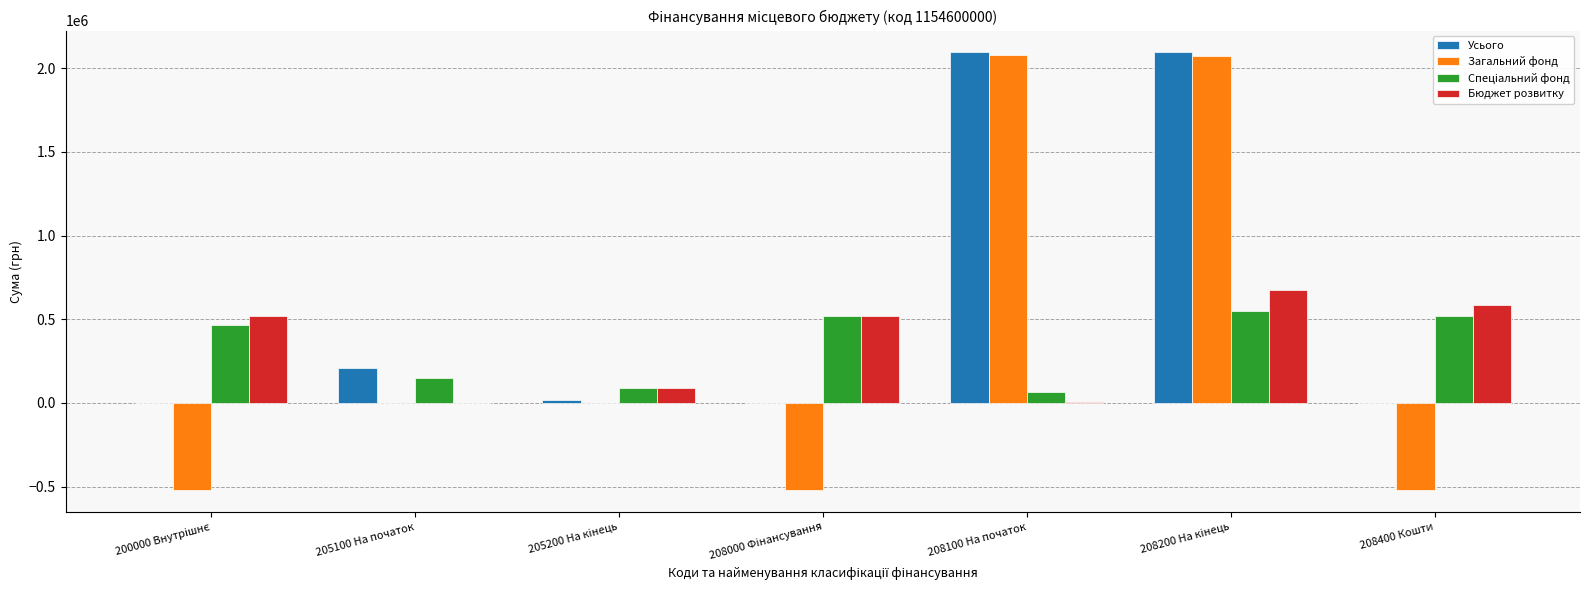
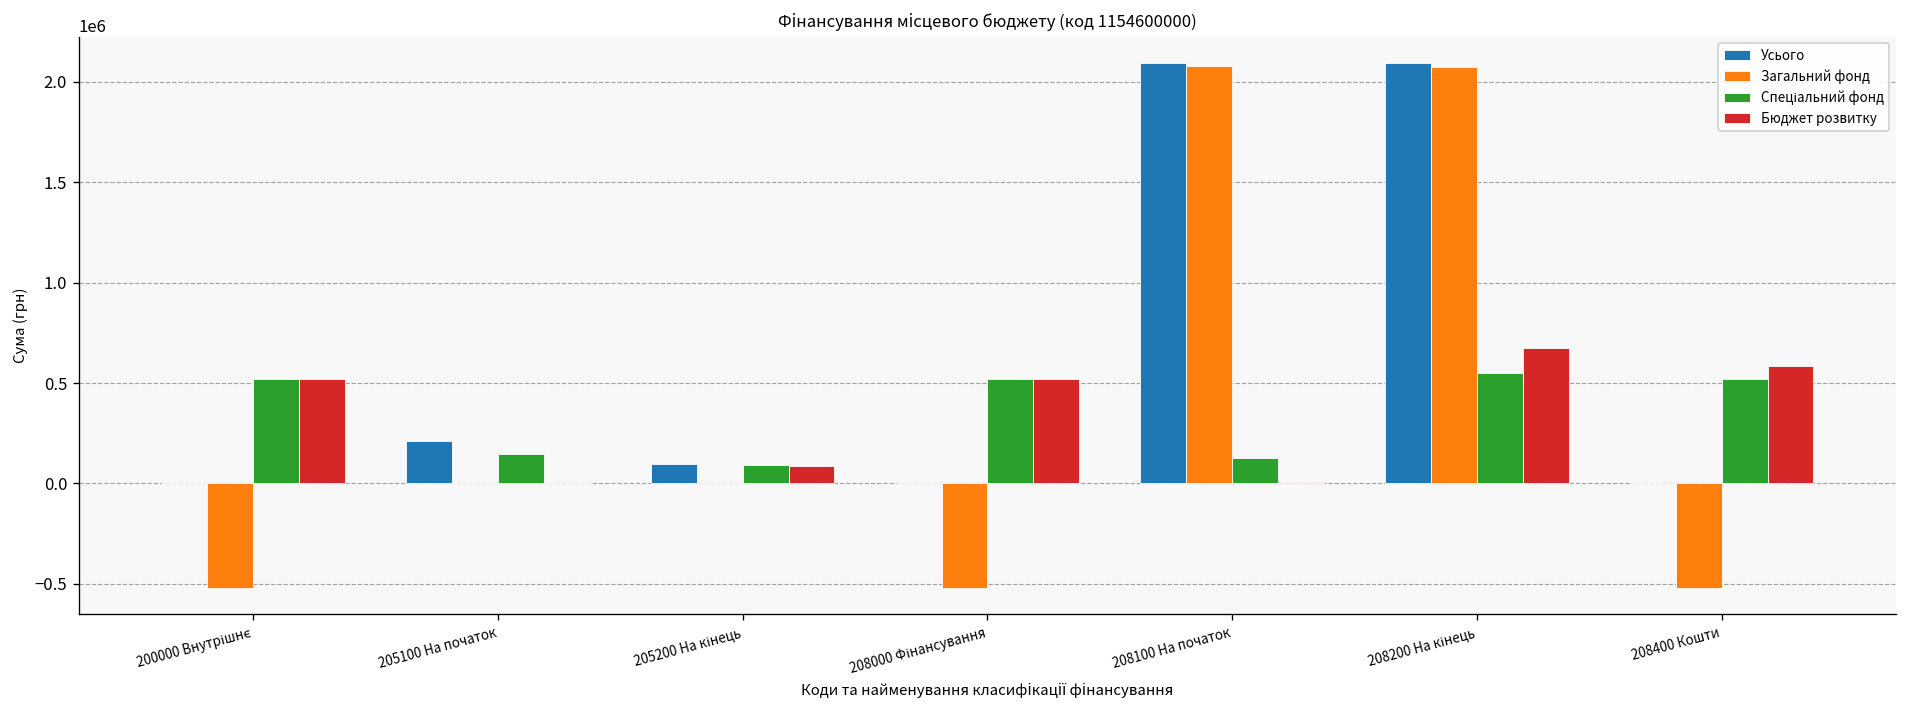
Спеціальний фонд, 200000 Внутрішнє: 460000 -> 520000
Усього, 205200 На кінець: 20000 -> 100000
Спеціальний фонд, 208100 На початок: 70000 -> 130000
